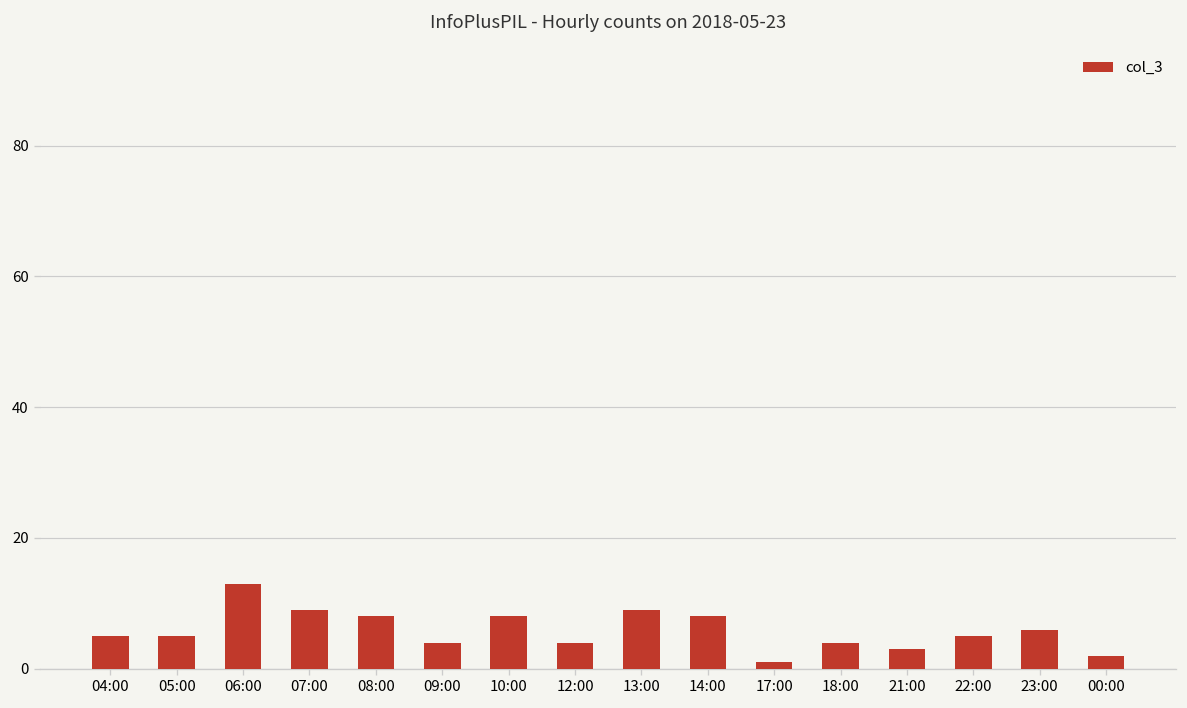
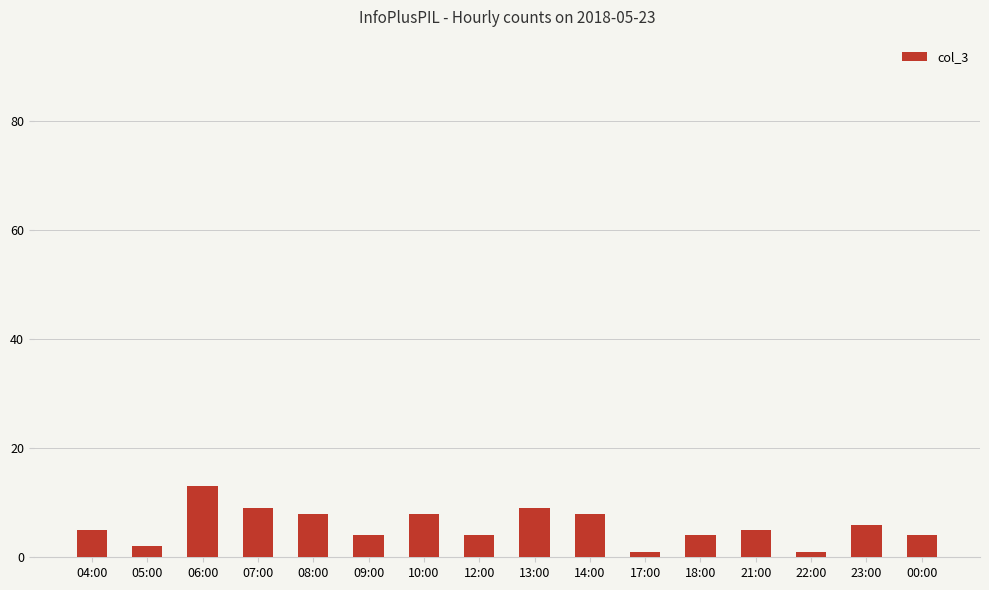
05:00: 5 -> 2
21:00: 3 -> 5
22:00: 5 -> 1
00:00: 2 -> 4
